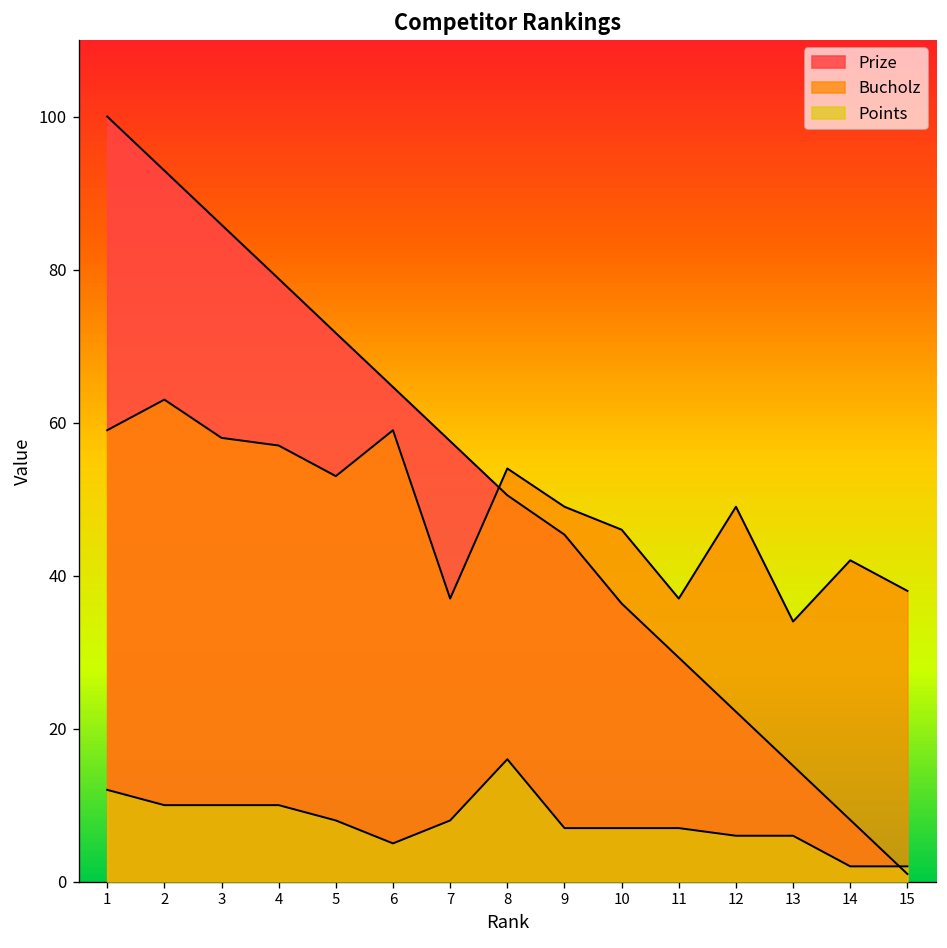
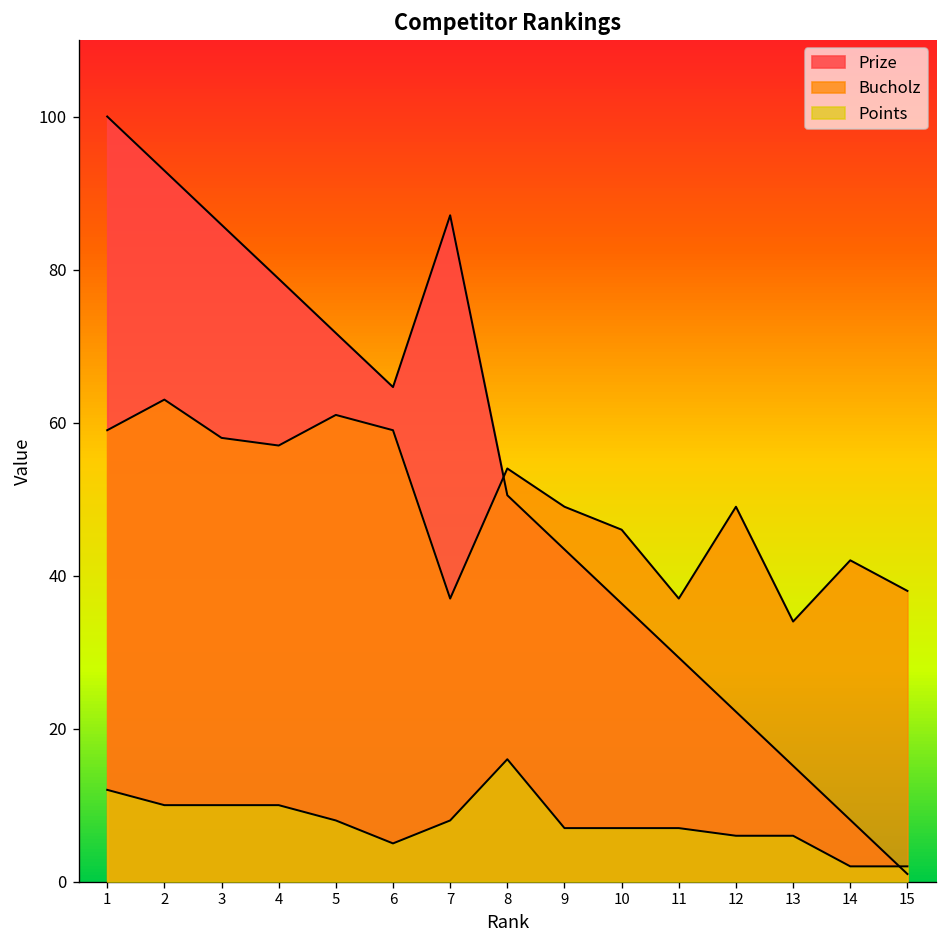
Bucholz, 5: 53 -> 61
Prize, 7: 58 -> 87
Prize, 9: 45 -> 43
